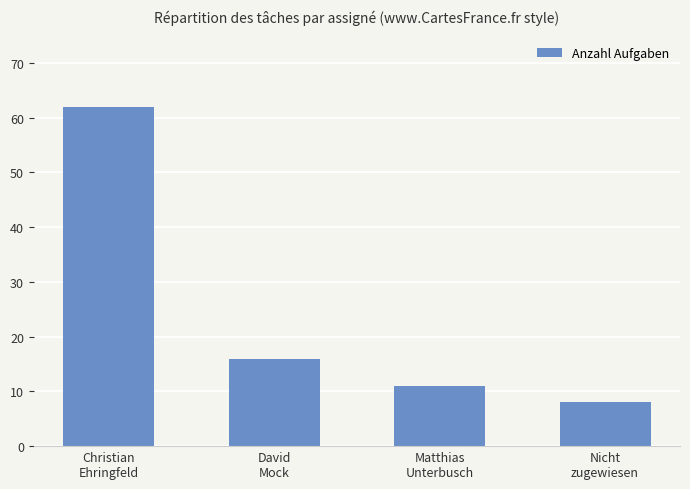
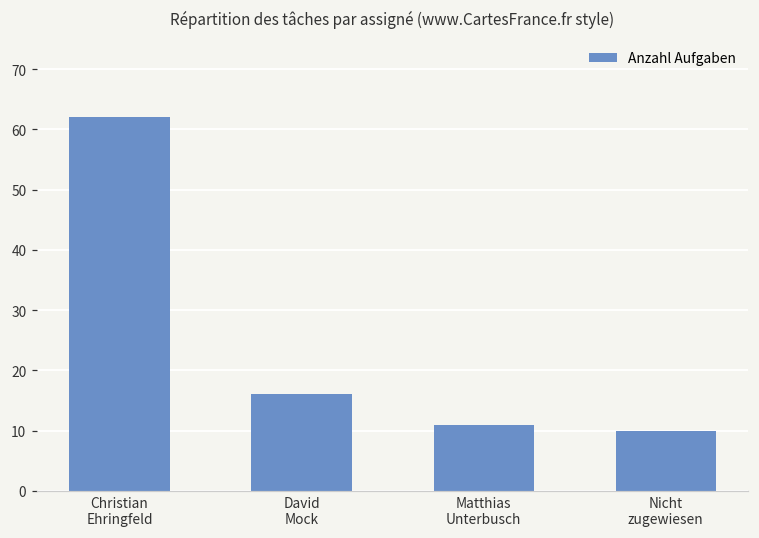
Nicht zugewiesen: 8 -> 10
